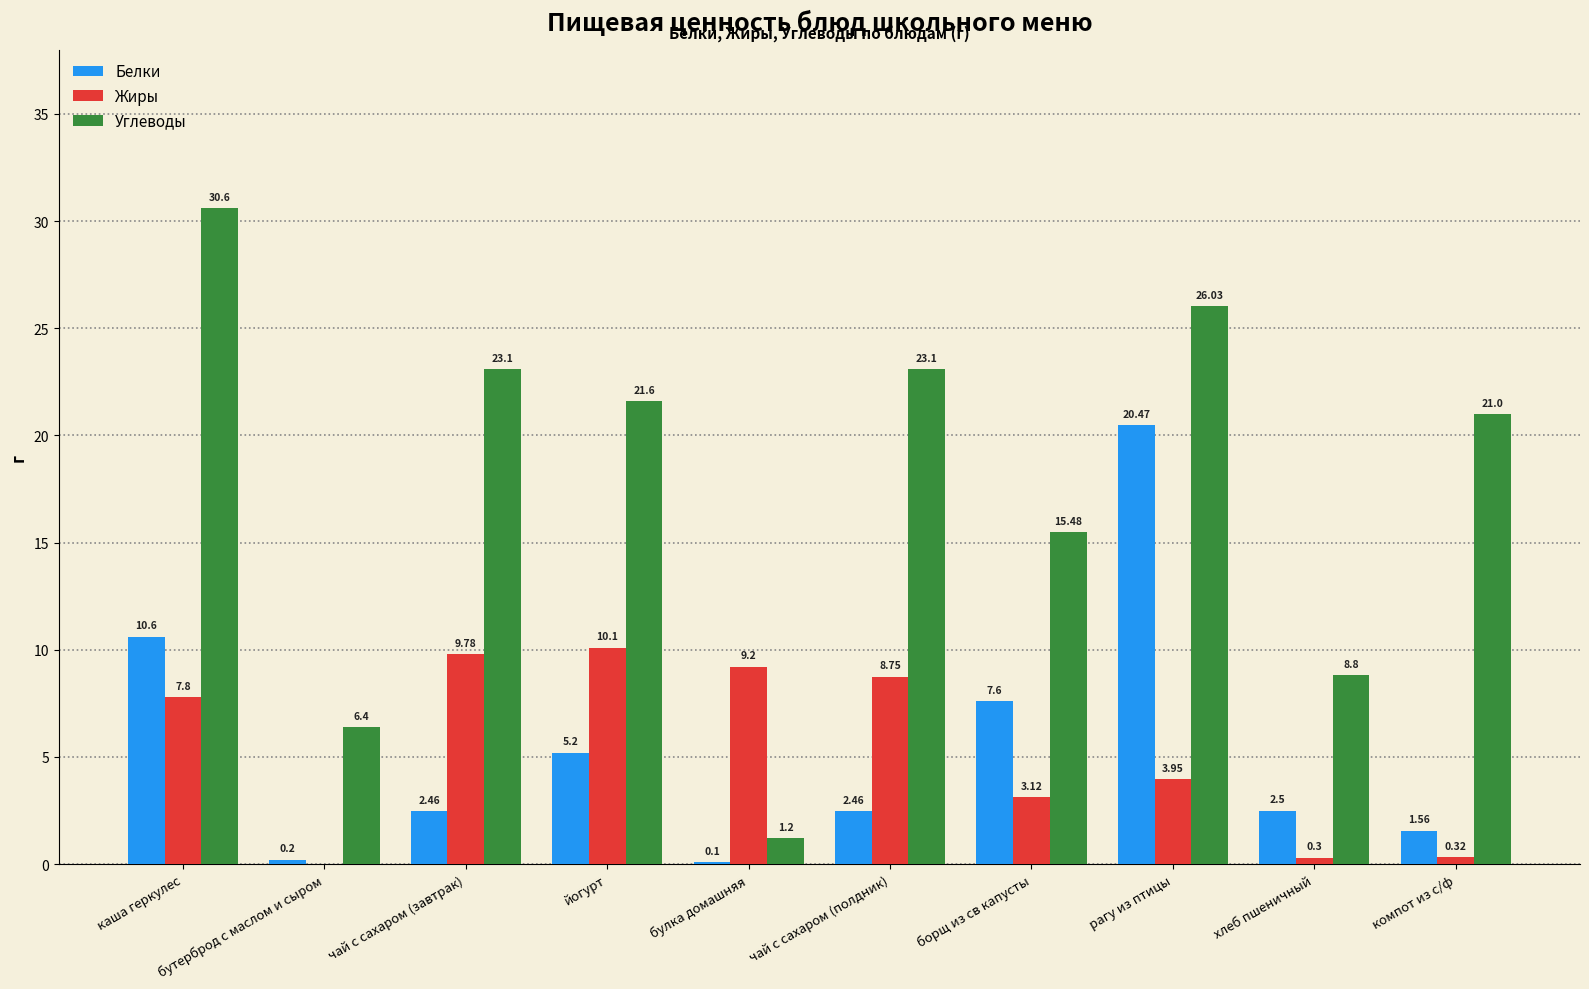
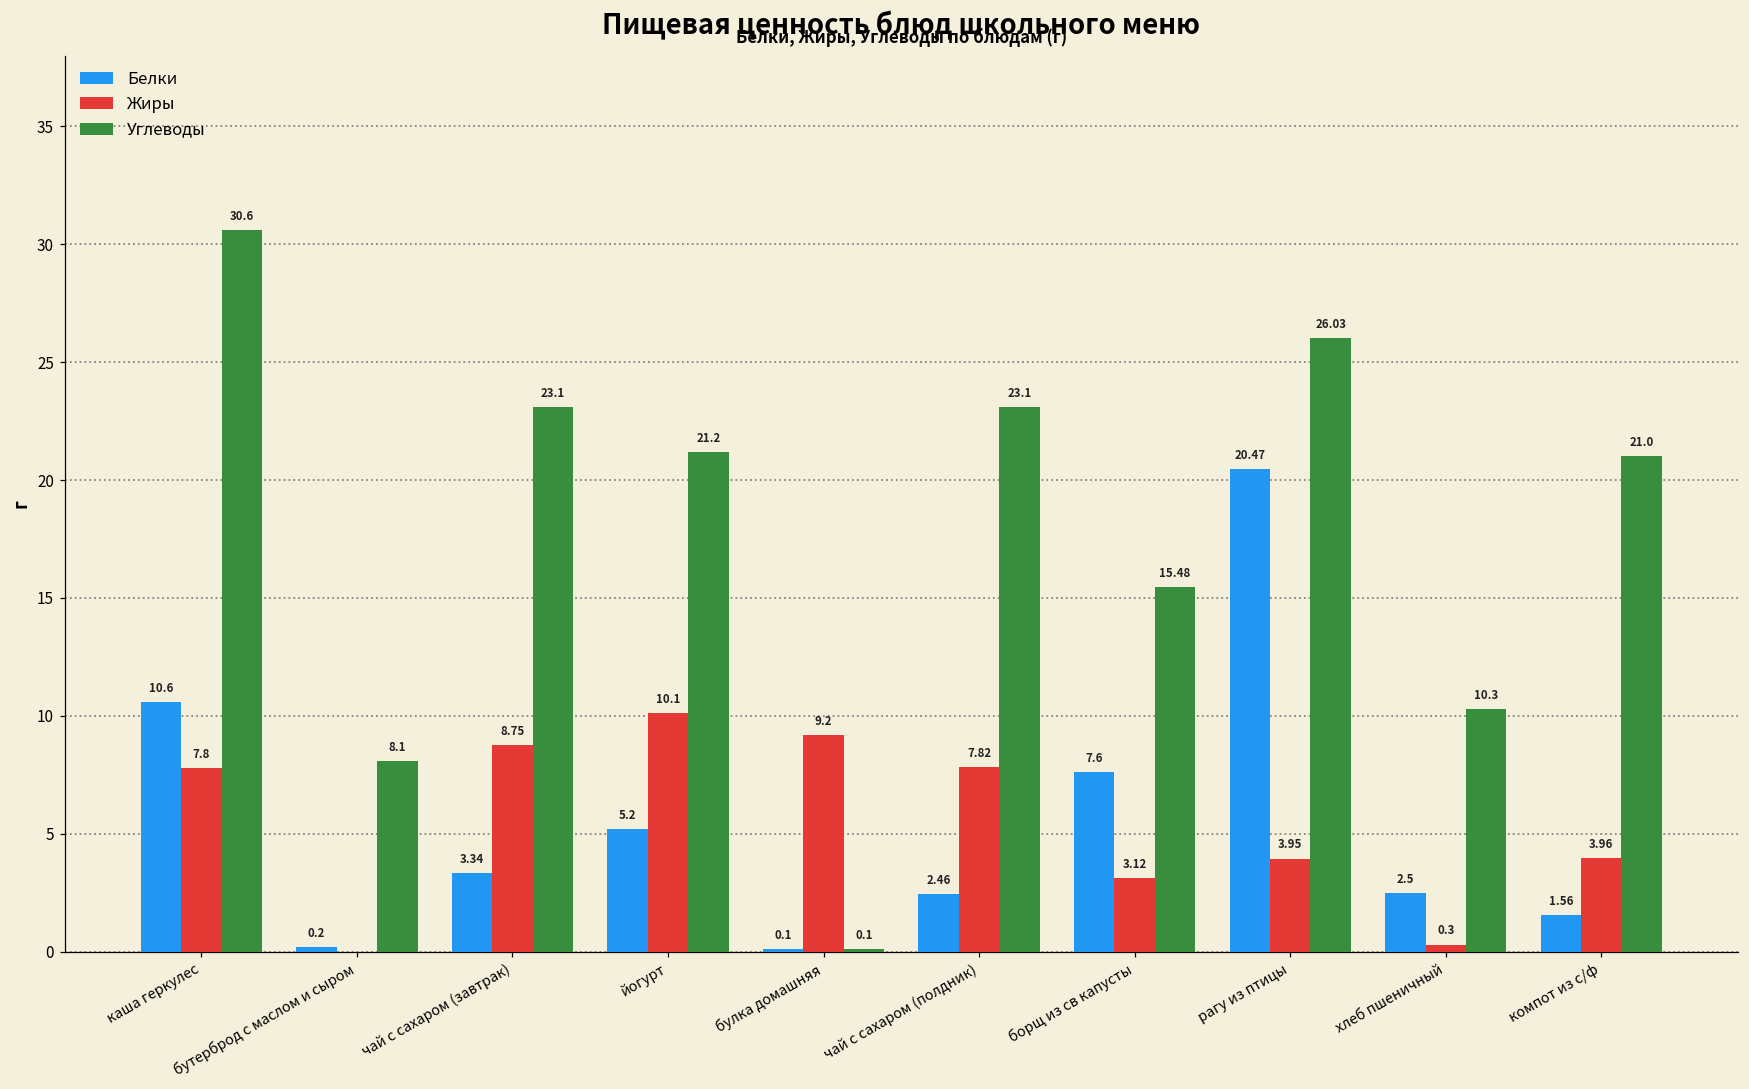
Углеводы, бутерброд с маслом и сыром: 6.4 -> 8.1
Белки, чай с сахаром (завтрак): 2.46 -> 3.34
Жиры, чай с сахаром (завтрак): 9.78 -> 8.75
Углеводы, йогурт: 21.6 -> 21.2
Углеводы, булка домашняя: 1.2 -> 0.1
Жиры, чай с сахаром (полдник): 8.75 -> 7.82
Углеводы, хлеб пшеничный: 8.8 -> 10.3
Жиры, компот из с/ф: 0.32 -> 3.96
